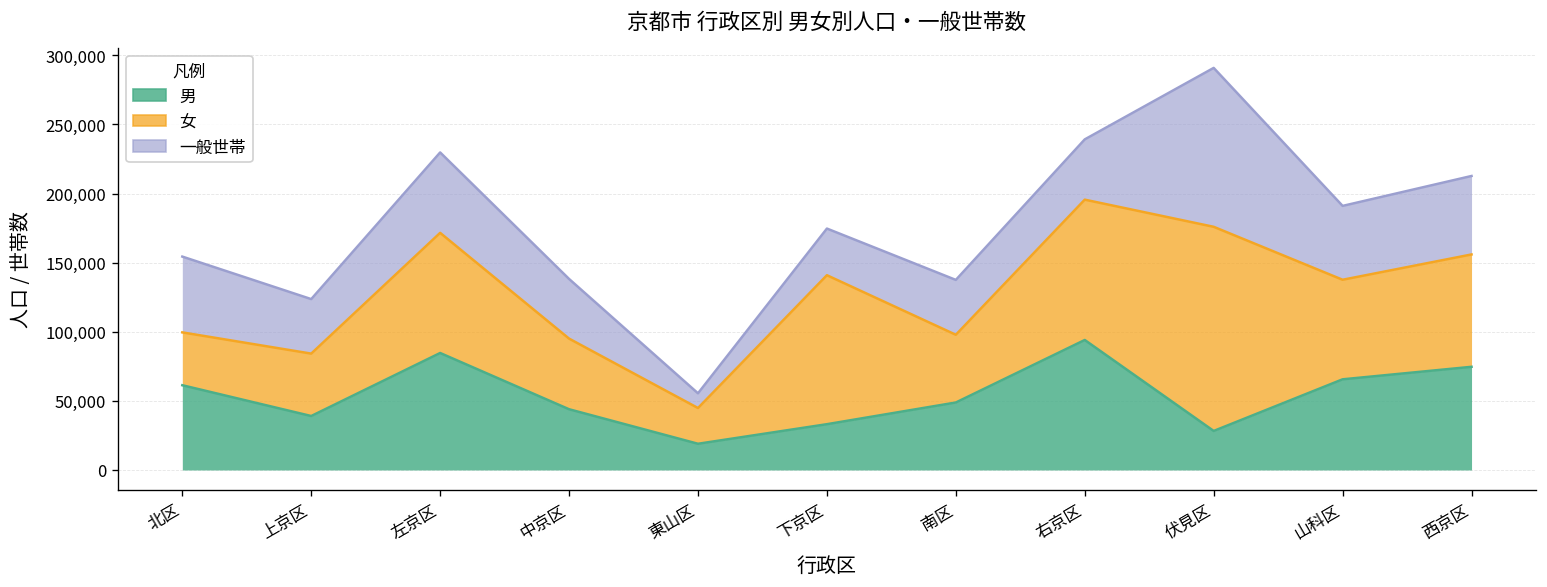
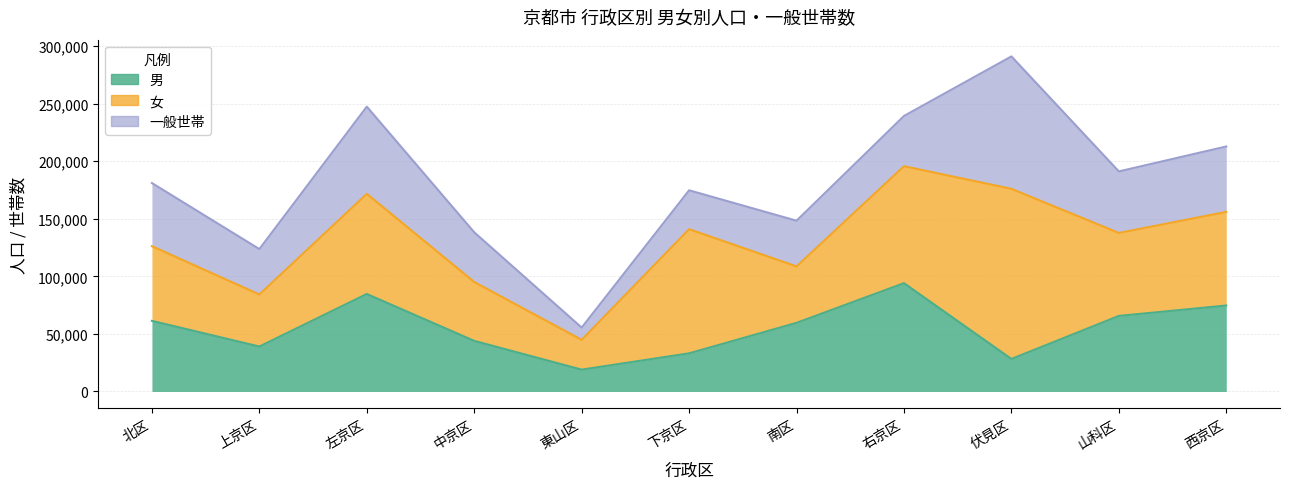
女, 北区: 38,000 -> 65,000
一般世帯, 左京区: 58,000 -> 76,000
男, 南区: 49,000 -> 60,000
